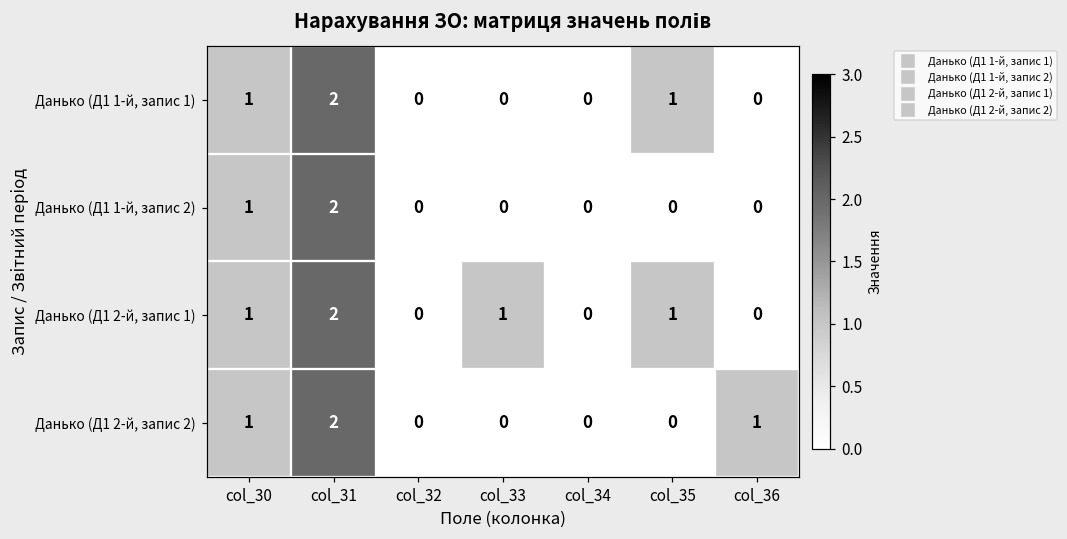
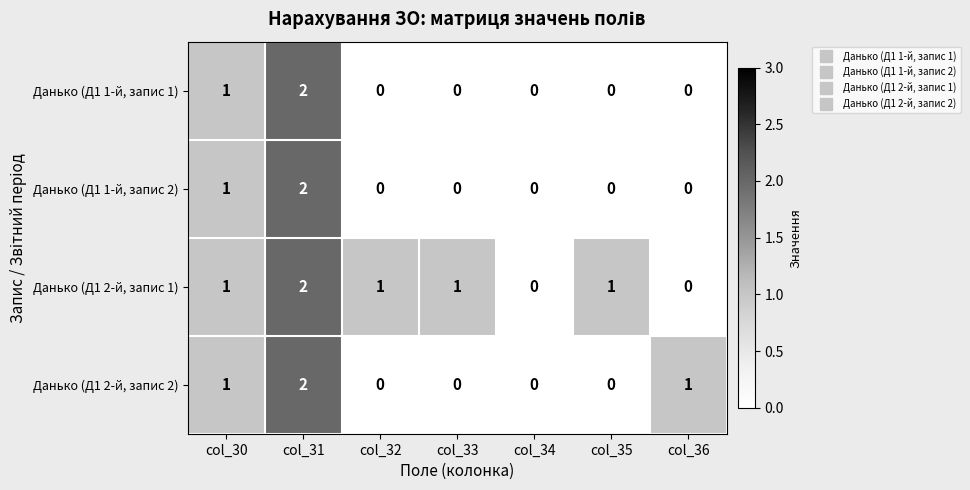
Данько (Д1 1-й, запис 1), col_35: 1 -> 0
Данько (Д1 2-й, запис 1), col_32: 0 -> 1
